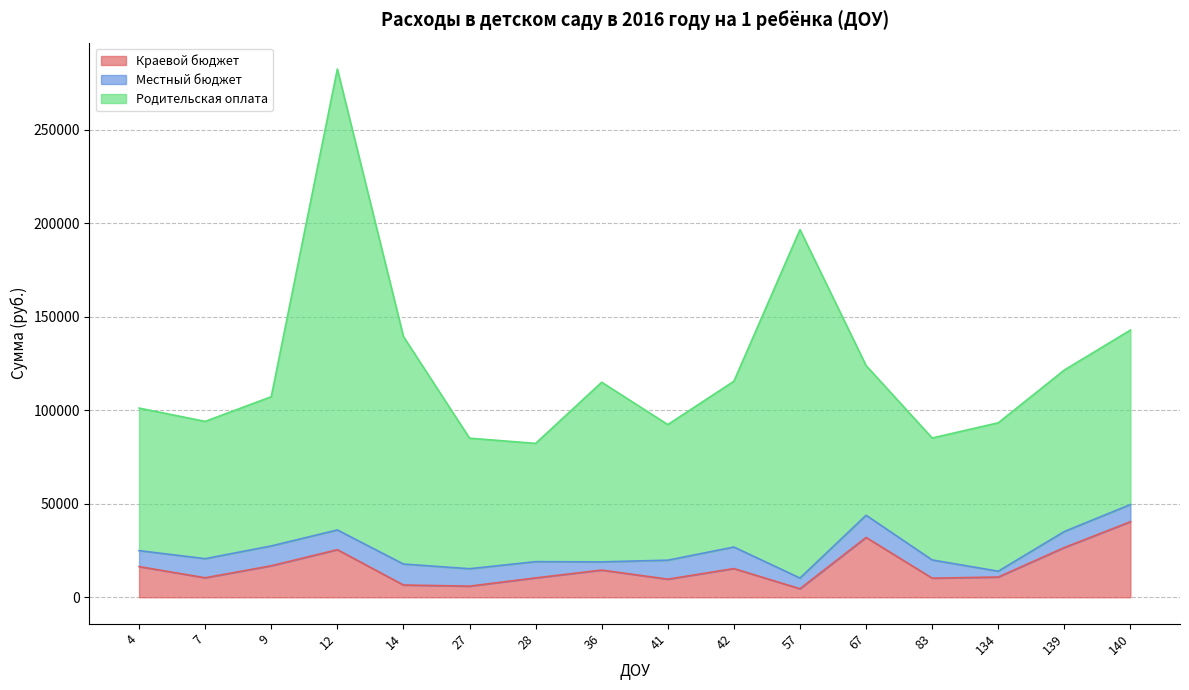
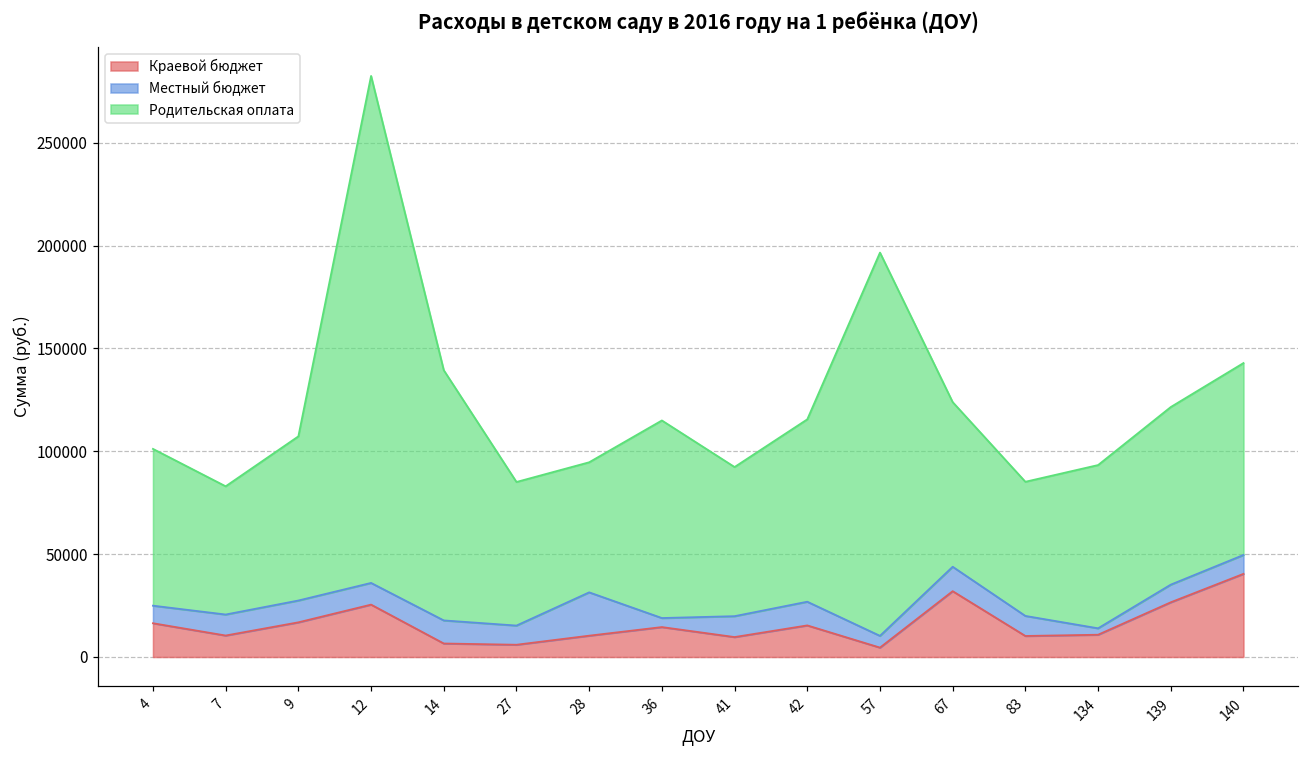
Родительская оплата, 7: 73000 -> 62000
Местный бюджет, 28: 9000 -> 21000
